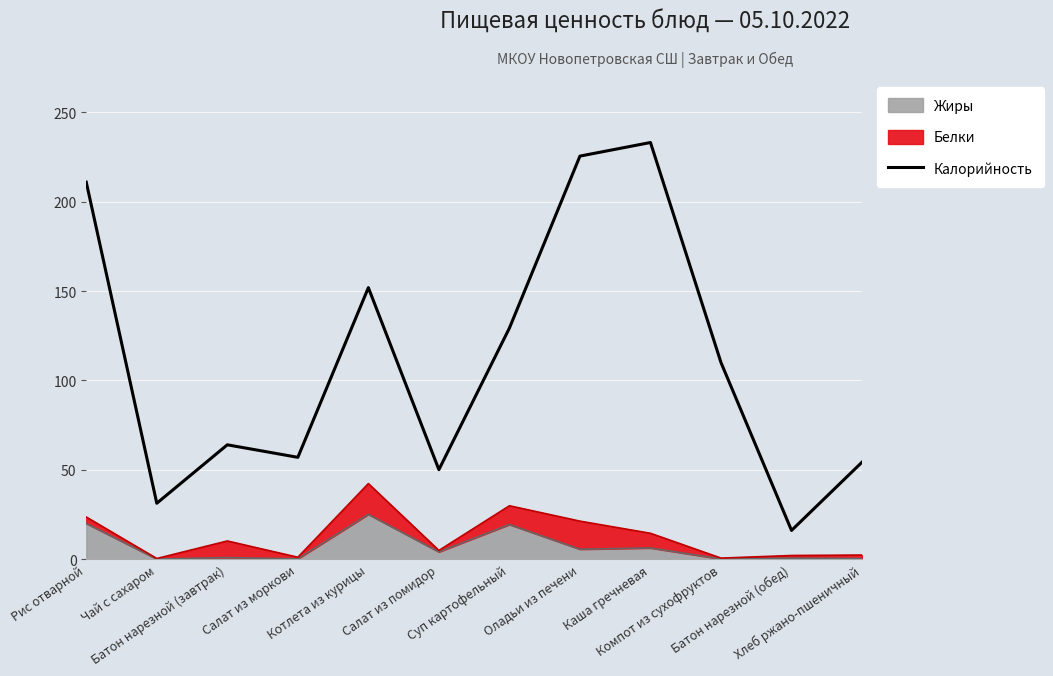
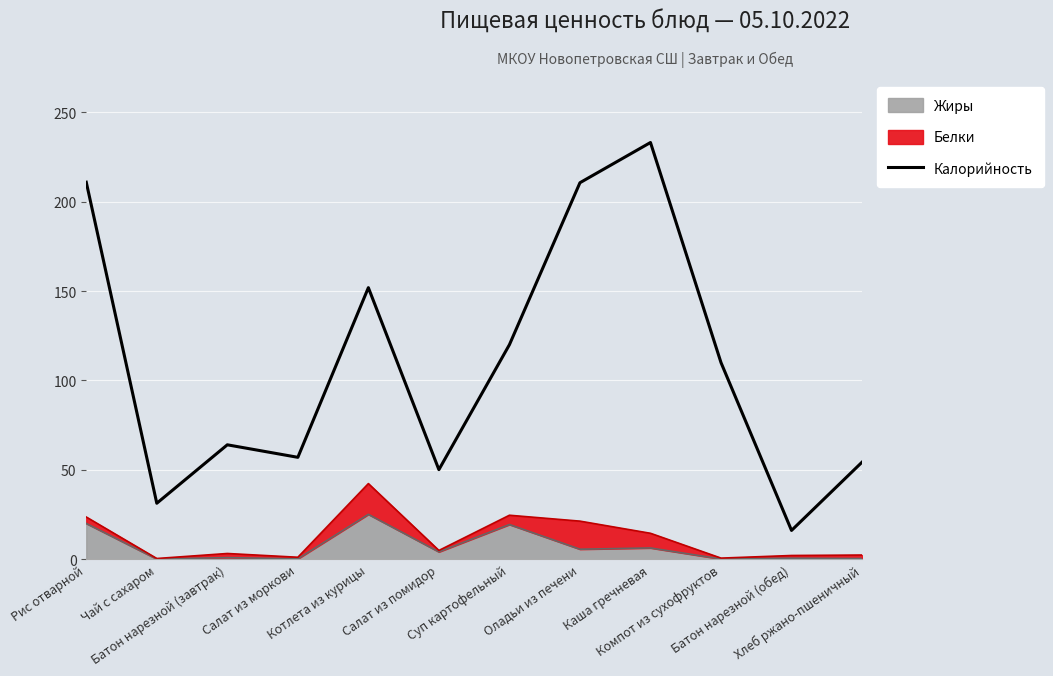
Белки, Батон нарезной (завтрак): 9 -> 2
Белки, Суп картофельный: 11 -> 5
Калорийность, Суп картофельный: 129 -> 120
Калорийность, Оладьи из печени: 226 -> 211
